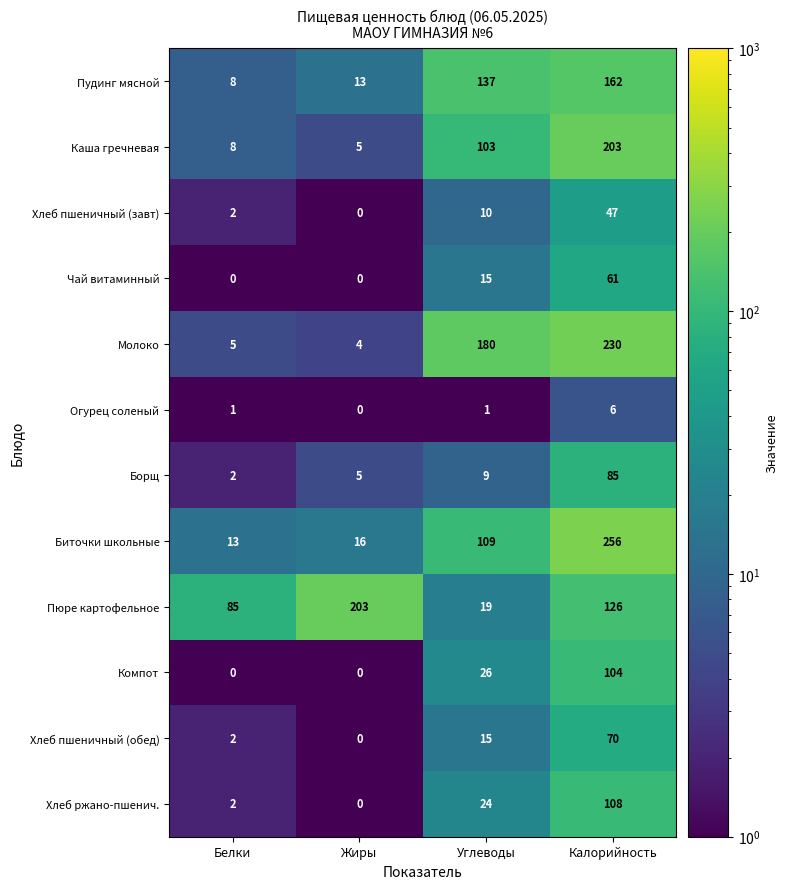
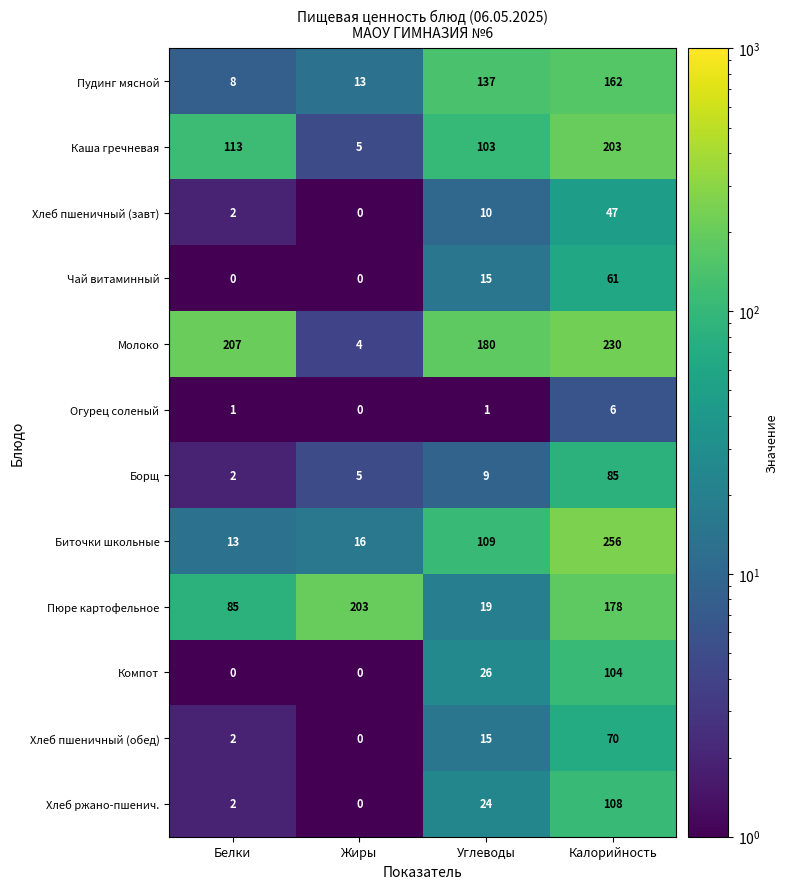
Каша гречневая, Белки: 8 -> 113
Молоко, Белки: 5 -> 207
Пюре картофельное, Калорийность: 126 -> 178
